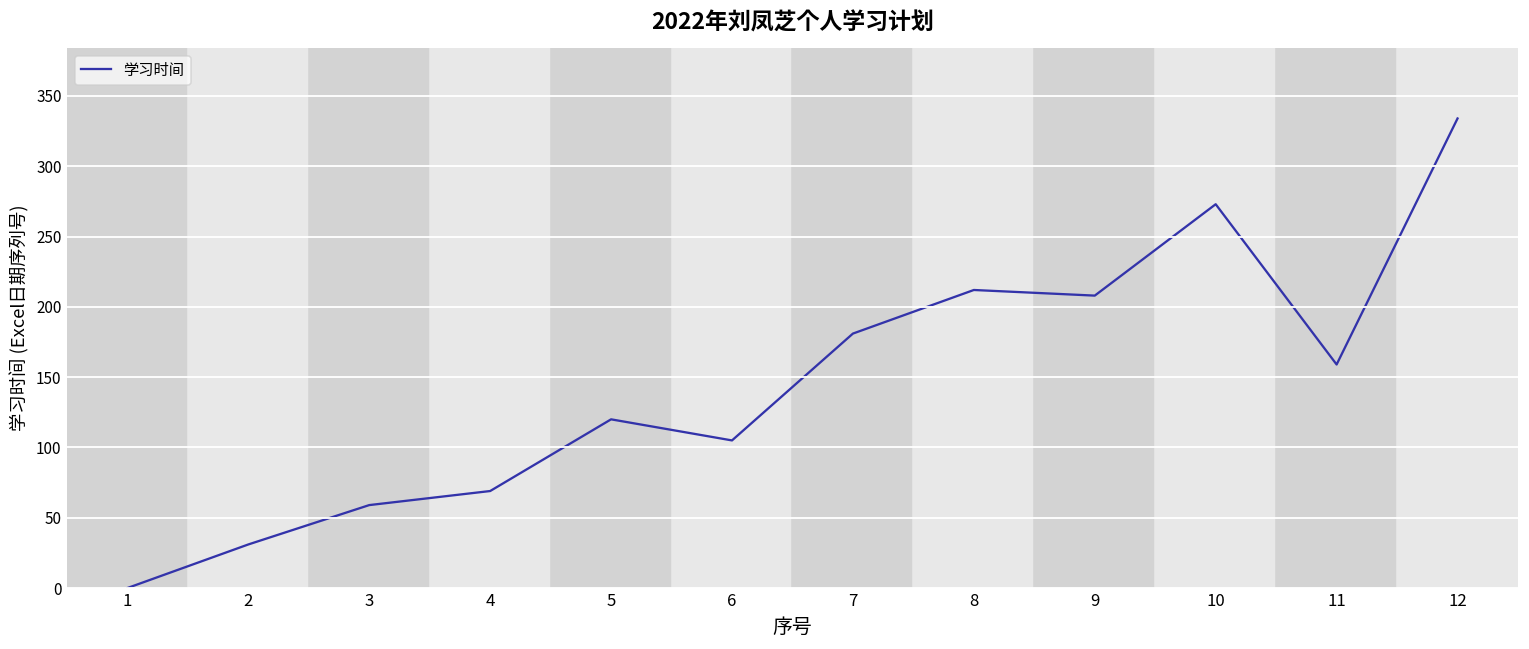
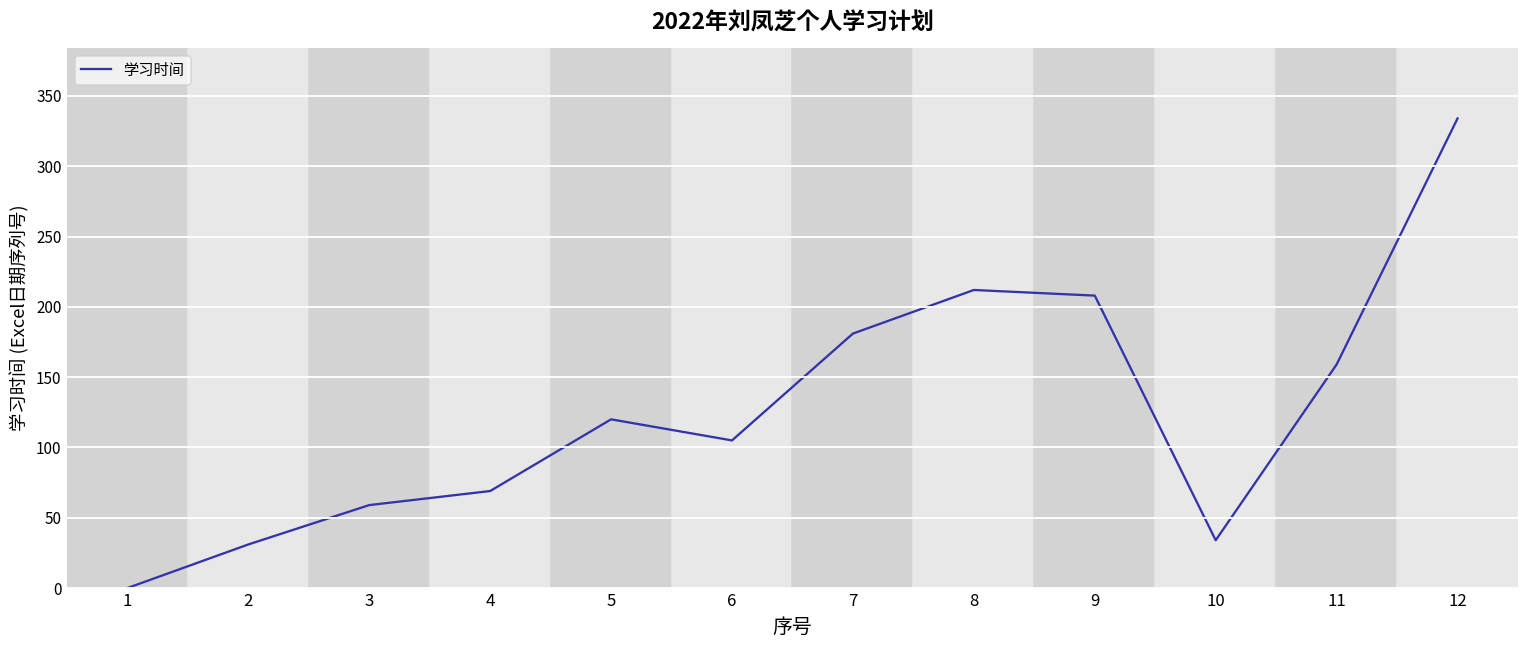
10: 273 -> 34
